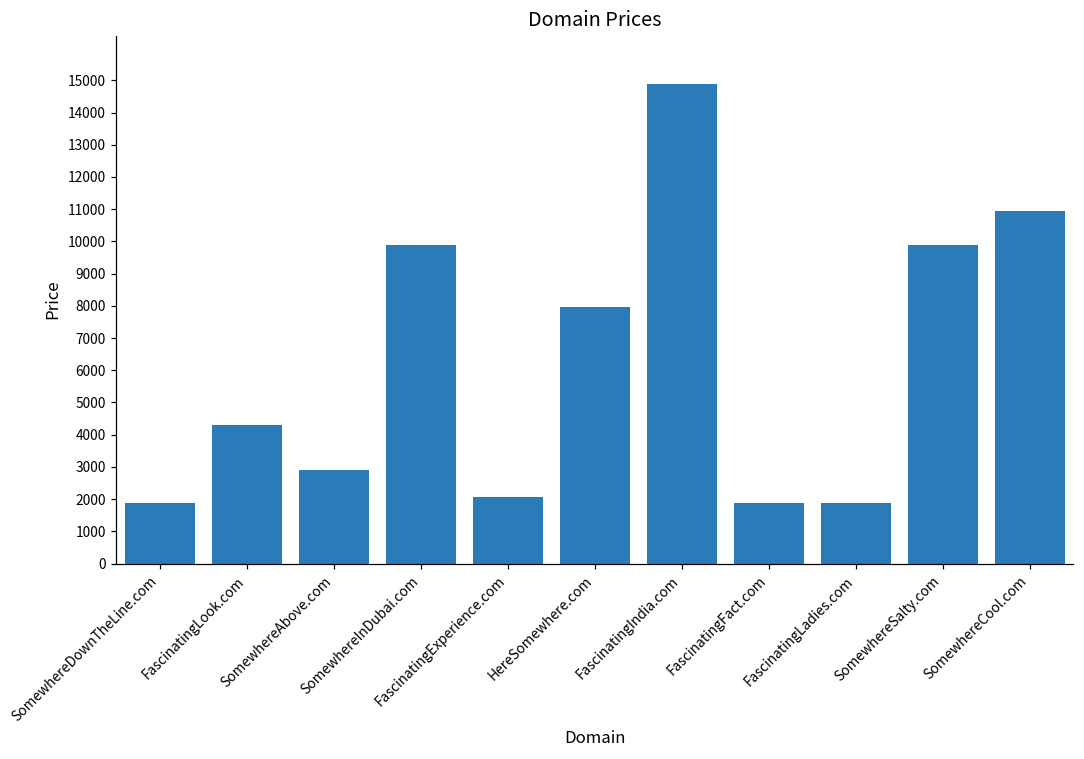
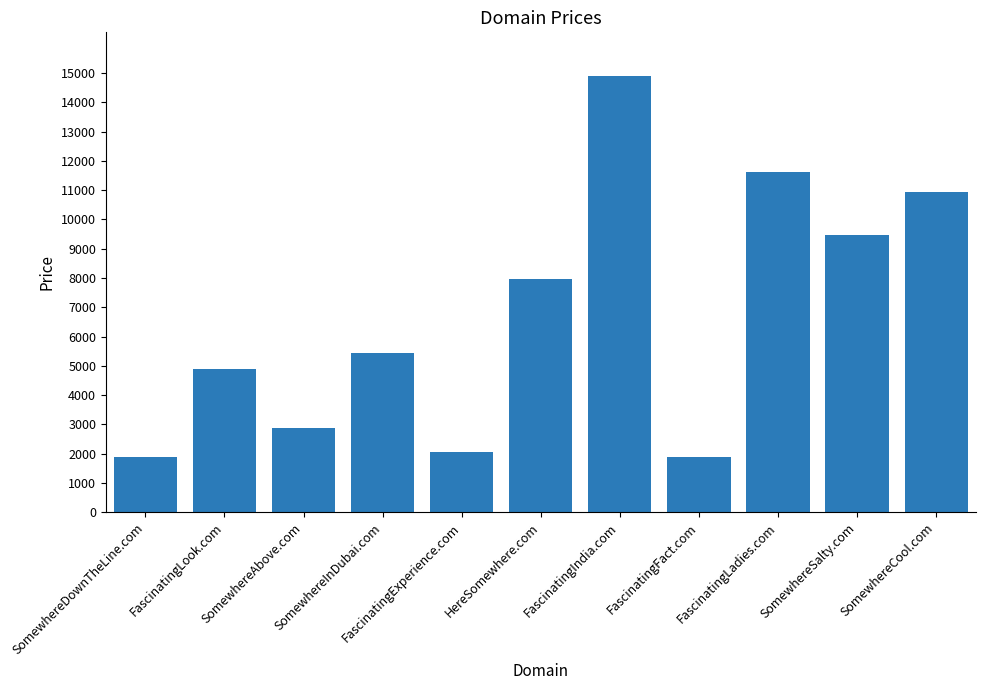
FascinatingLook.com: 4300 -> 4900
SomewhereInDubai.com: 9900 -> 5400
FascinatingLadies.com: 1900 -> 11600
SomewhereSalty.com: 9900 -> 9500
